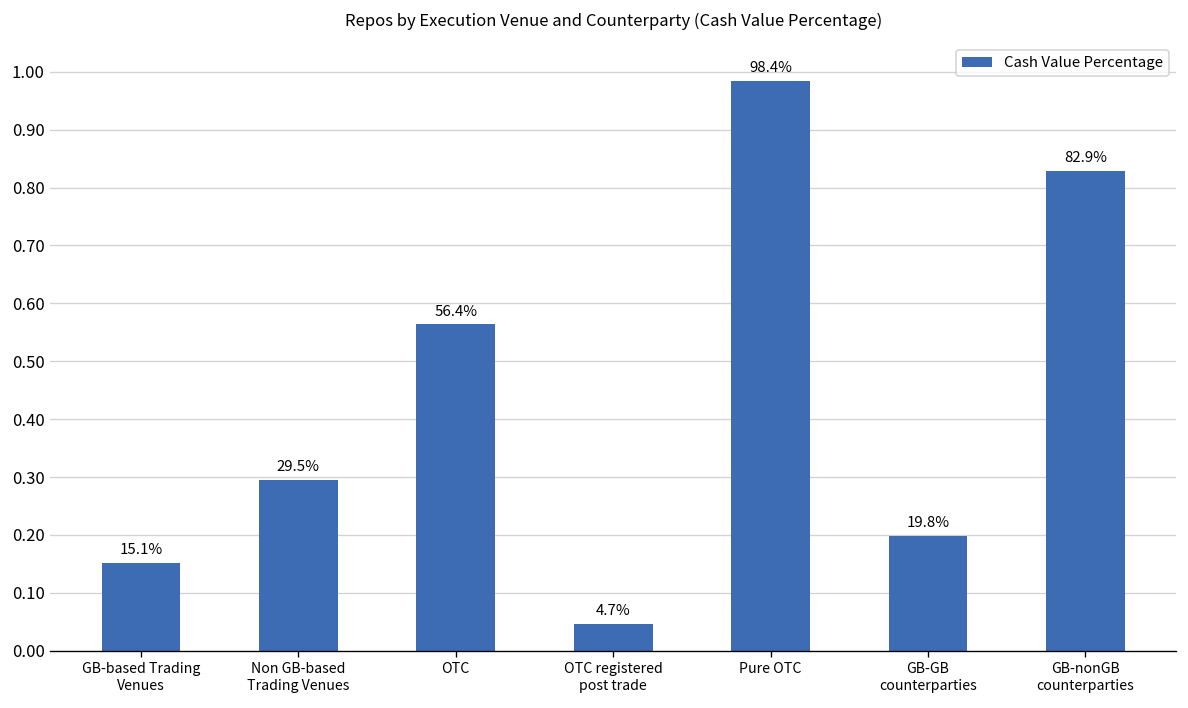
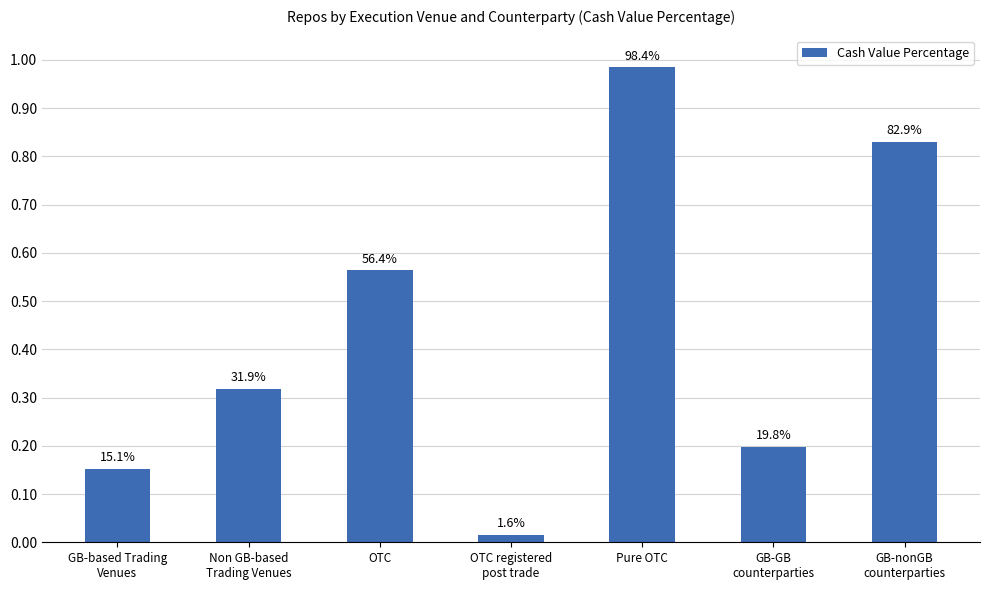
Non GB-based Trading Venues: 29.5% -> 31.9%
OTC registered post trade: 4.7% -> 1.6%
